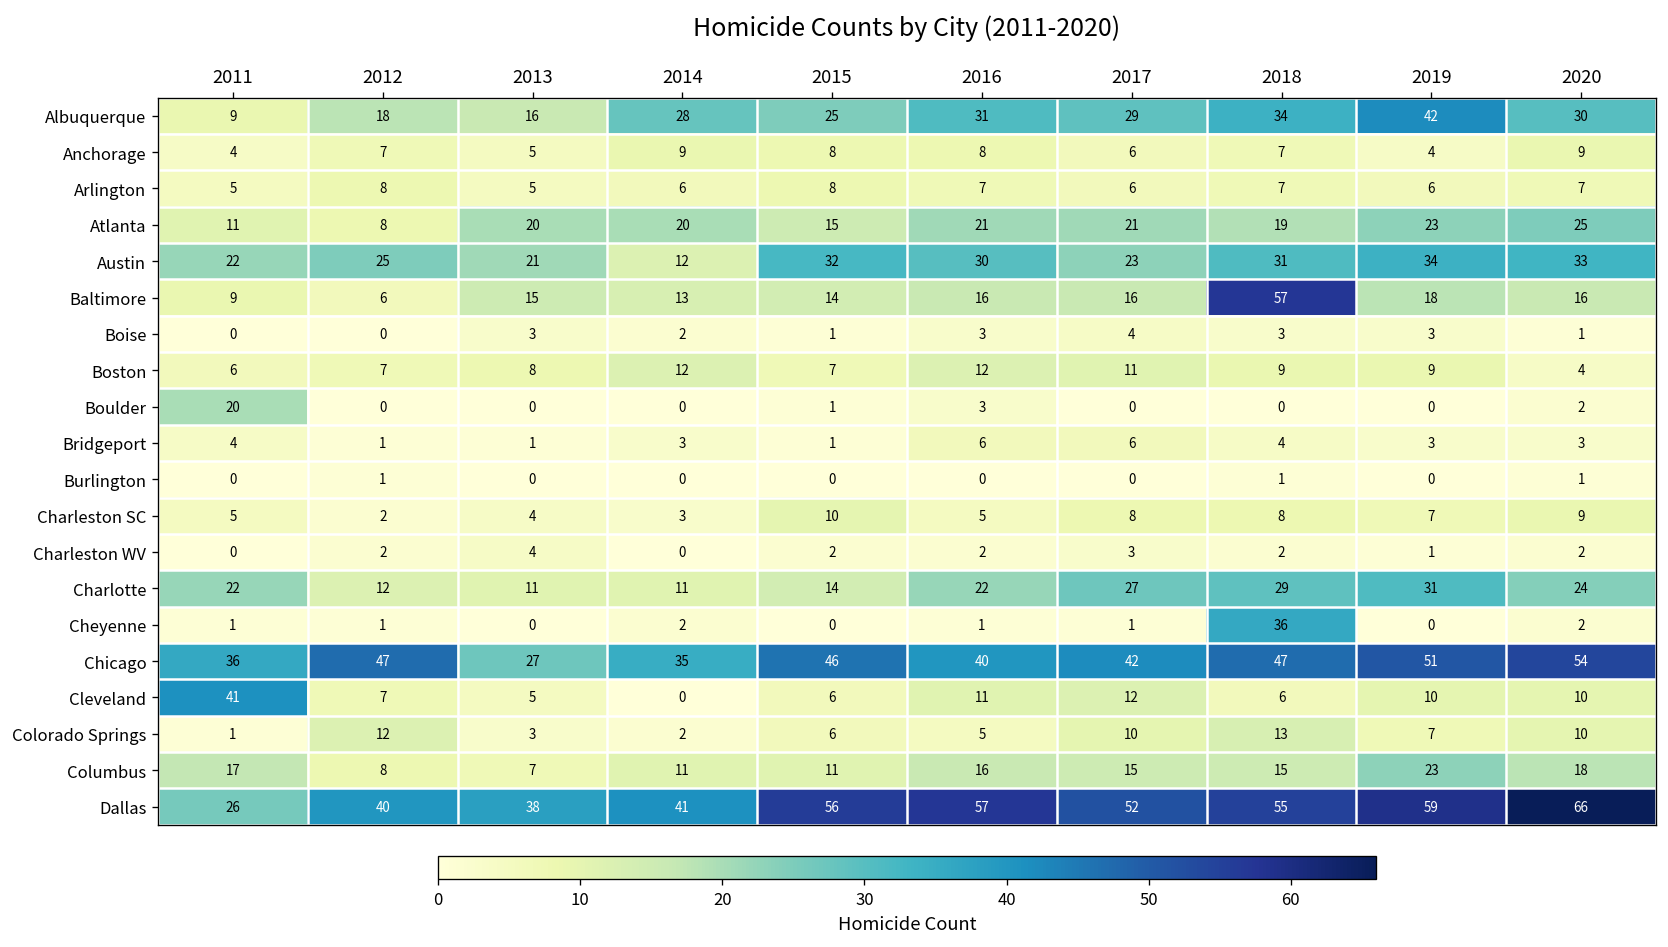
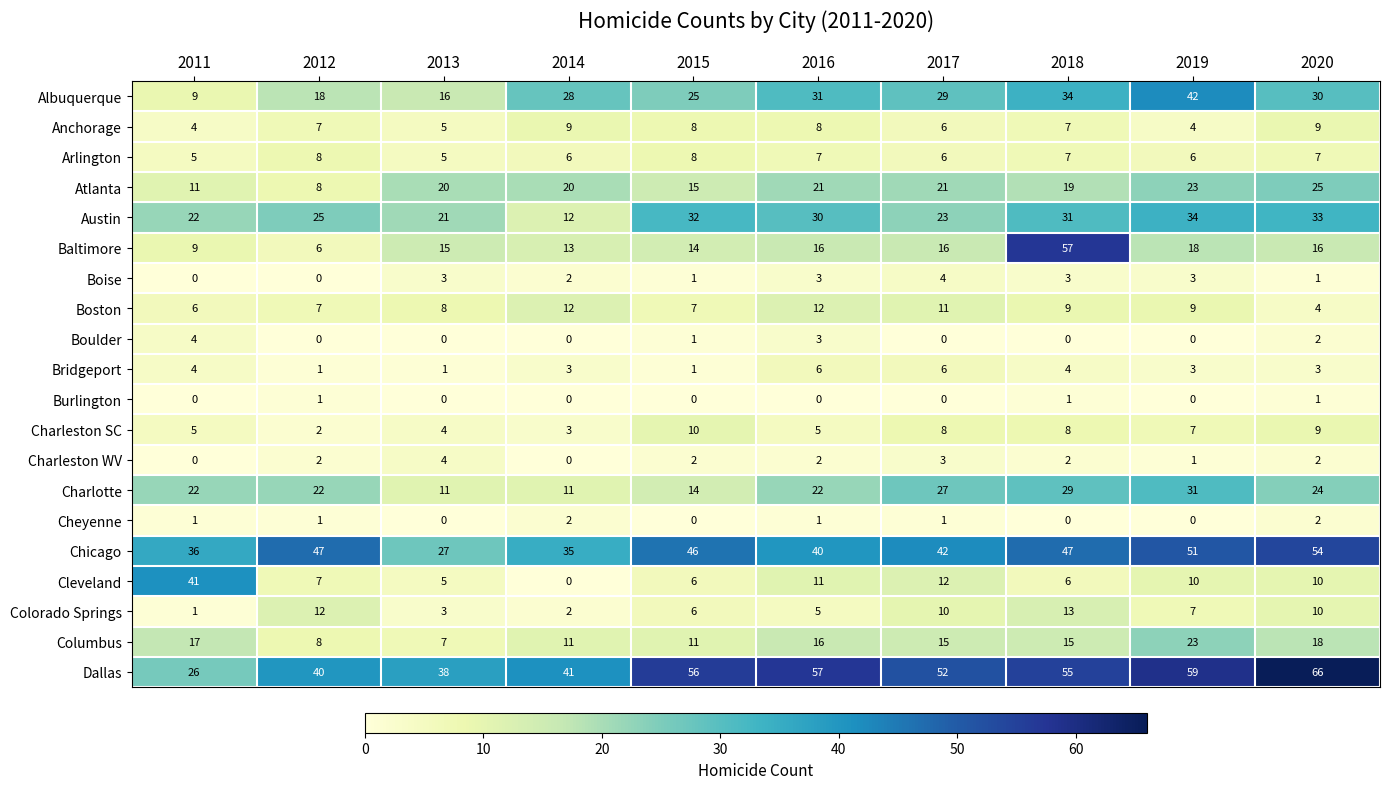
Boulder, 2011: 20 -> 4
Charlotte, 2012: 12 -> 22
Cheyenne, 2018: 36 -> 0
